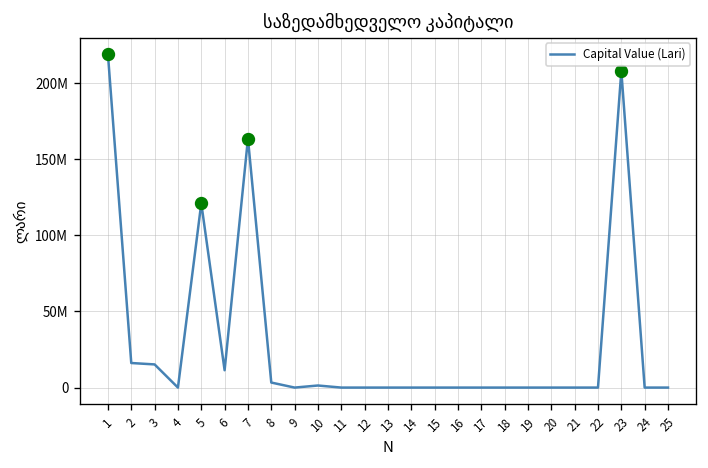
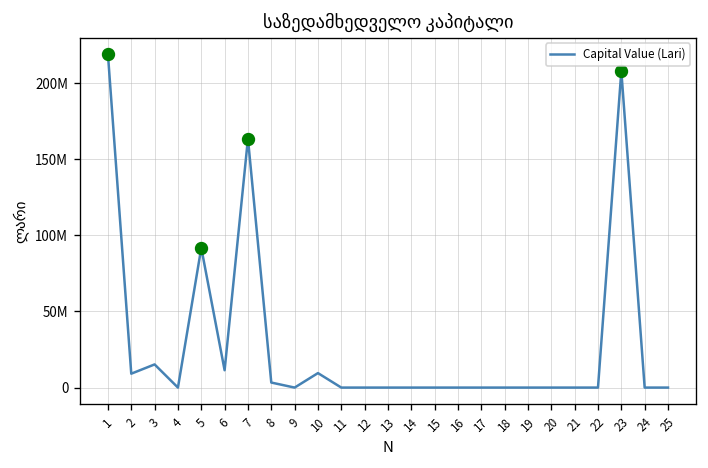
Capital Value (Lari), 2: 16000000 -> 9000000
Capital Value (Lari), 5: 121000000 -> 92000000
Capital Value (Lari), 10: 1000000 -> 10000000
